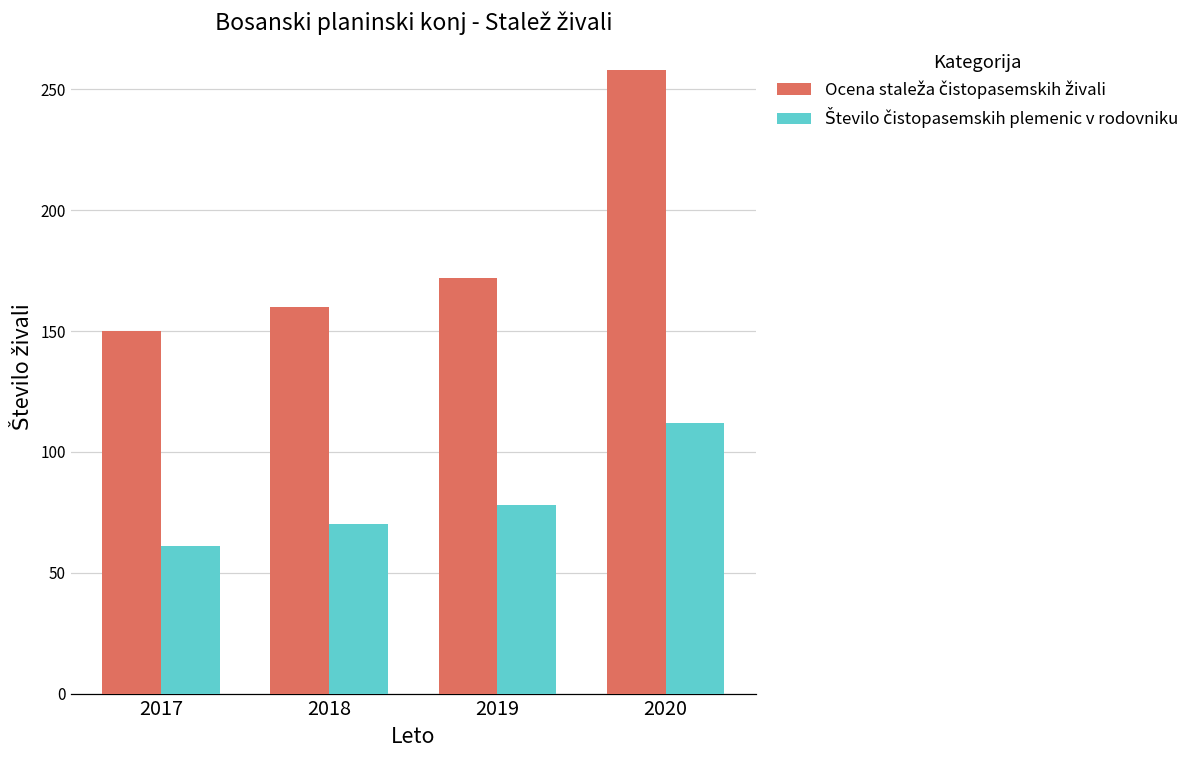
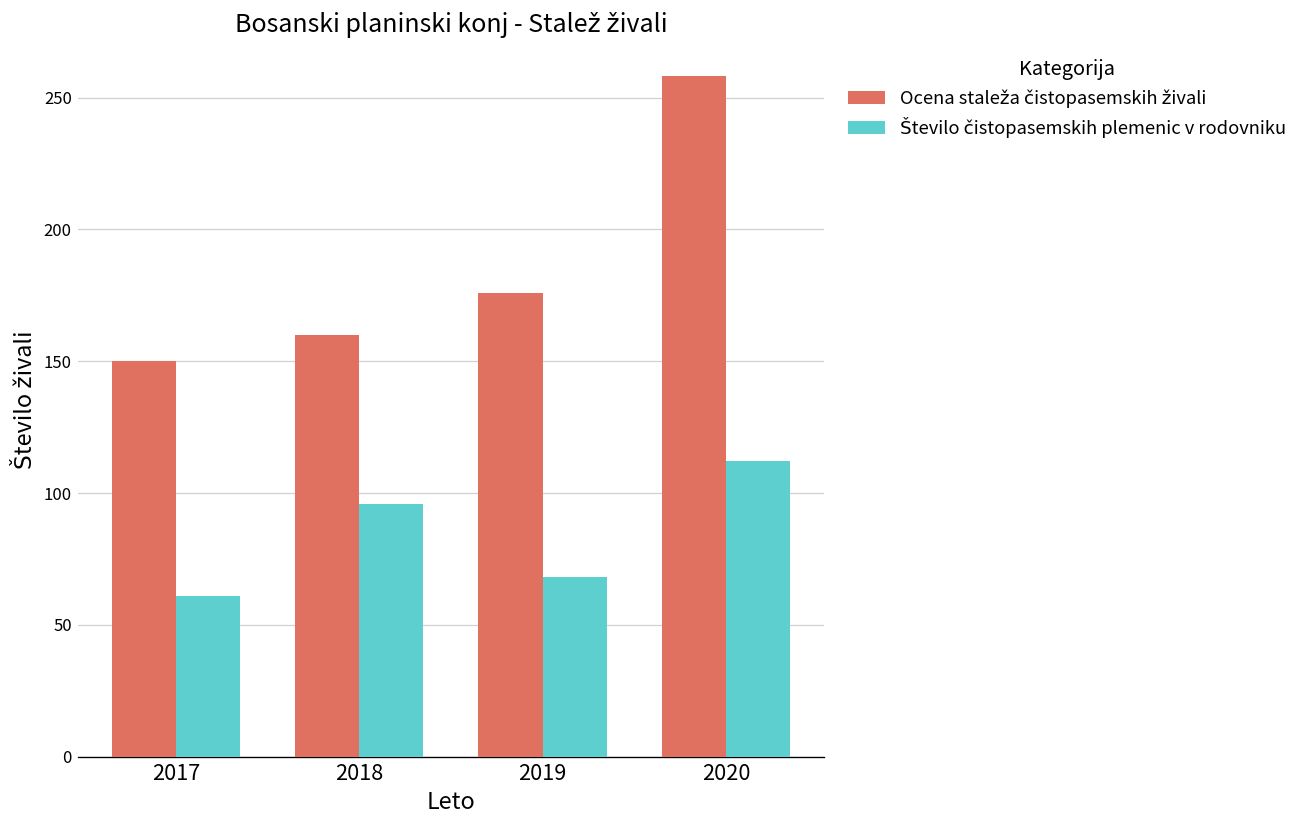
Število čistopasemskih plemenic v rodovniku, 2018: 70 -> 96
Ocena staleža čistopasemskih živali, 2019: 172 -> 176
Število čistopasemskih plemenic v rodovniku, 2019: 78 -> 68
